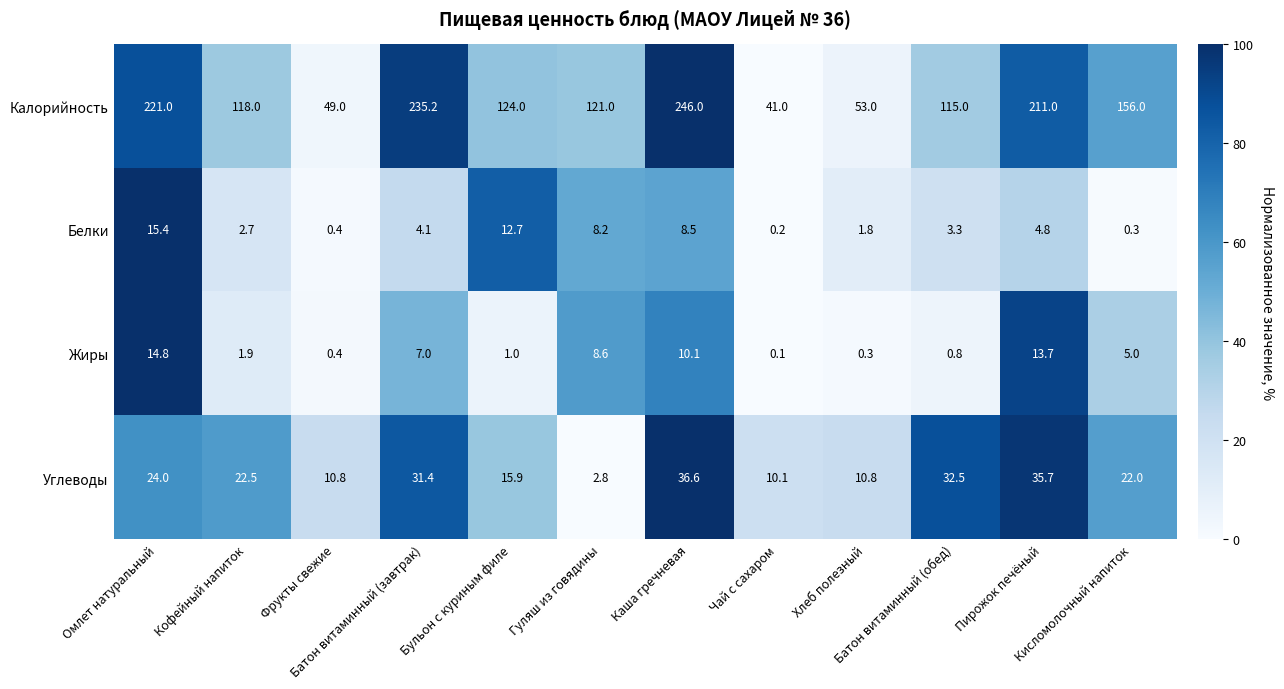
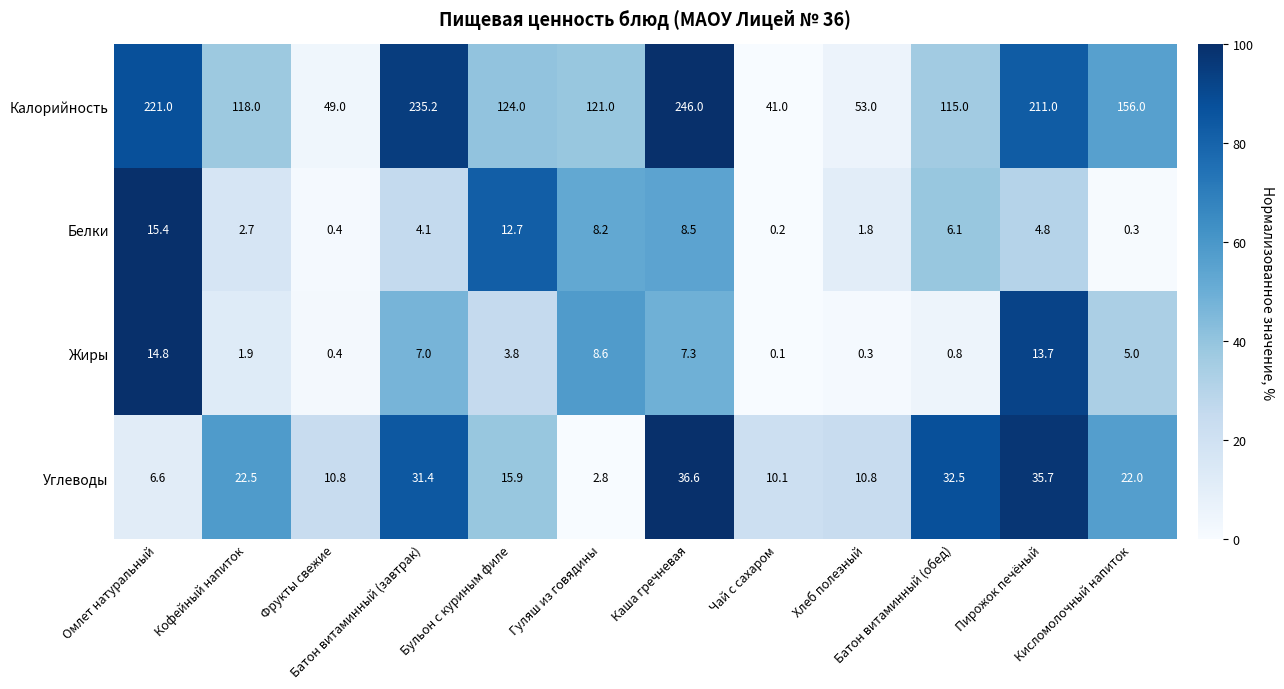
Белки, Батон витаминный (обед): 3.3 -> 6.1
Жиры, Бульон с куриным филе: 1.0 -> 3.8
Жиры, Каша гречневая: 10.1 -> 7.3
Углеводы, Омлет натуральный: 24.0 -> 6.6
